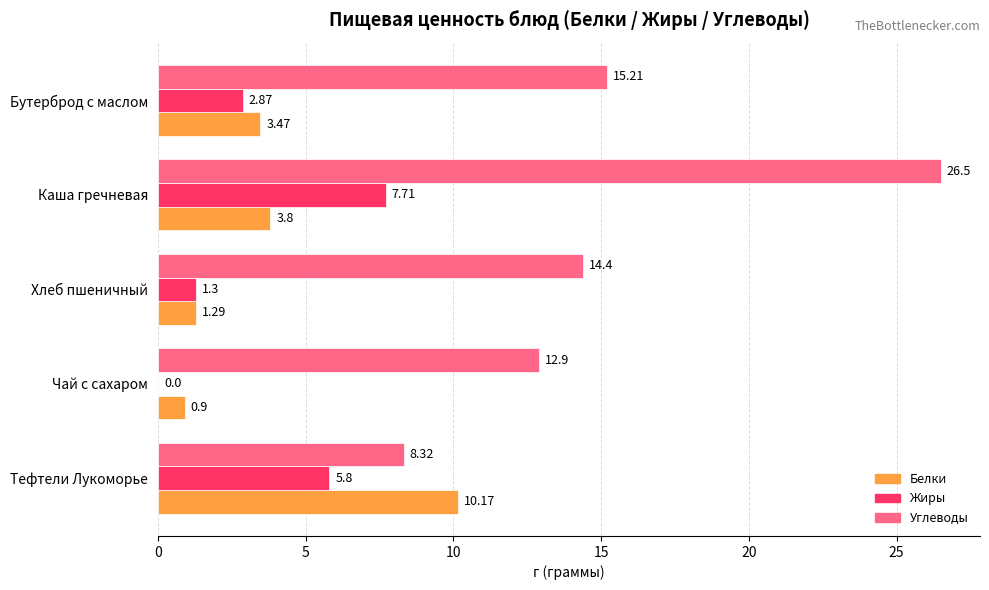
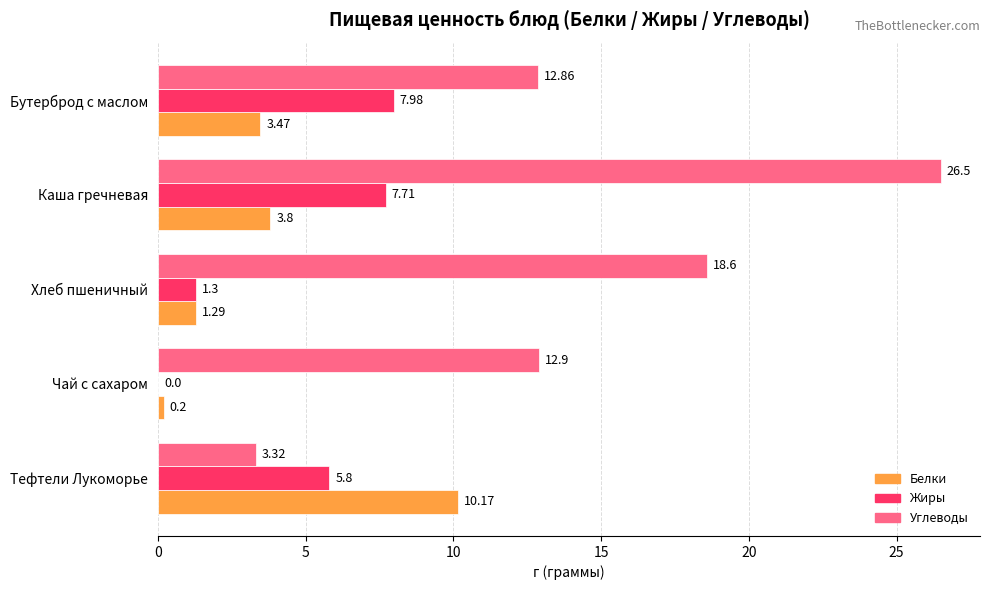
Углеводы, Бутерброд с маслом: 15.21 -> 12.86
Жиры, Бутерброд с маслом: 2.87 -> 7.98
Углеводы, Хлеб пшеничный: 14.4 -> 18.6
Белки, Чай с сахаром: 0.9 -> 0.2
Углеводы, Тефтели Лукоморье: 8.32 -> 3.32
